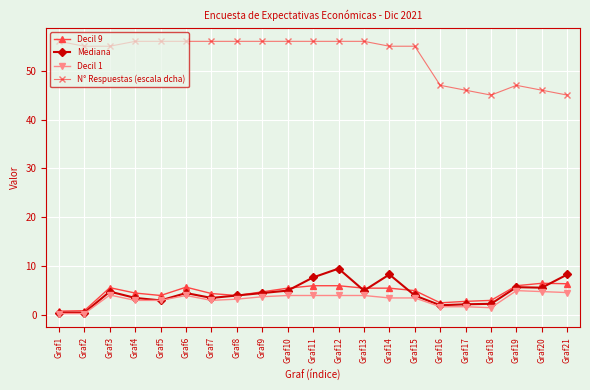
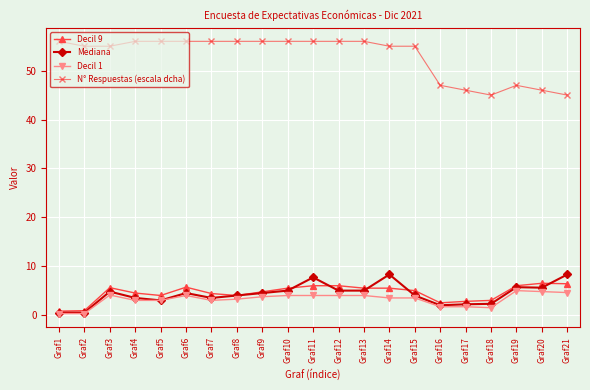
Mediana, Graf12: 10 -> 5
